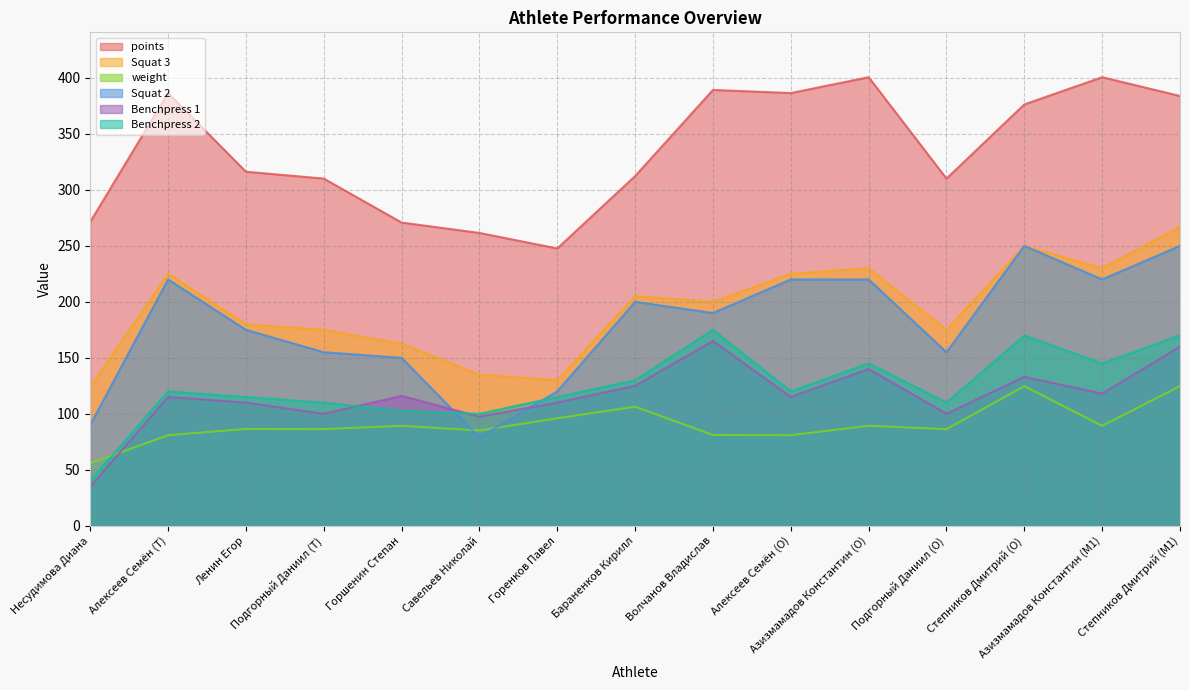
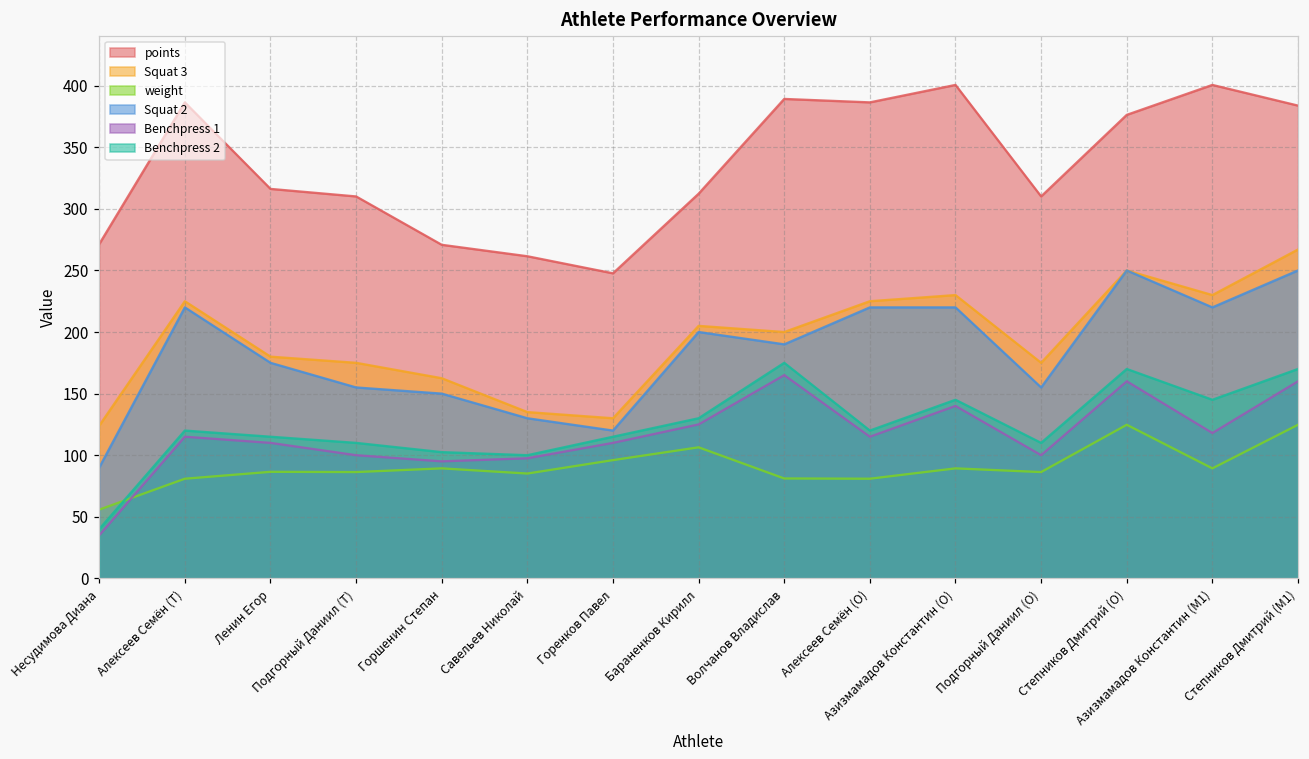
Benchpress 1, Горшенин Степан: 116 -> 95
Squat 2, Савельев Николай: 79 -> 130
Benchpress 1, Степников Дмитрий (O): 133 -> 160
